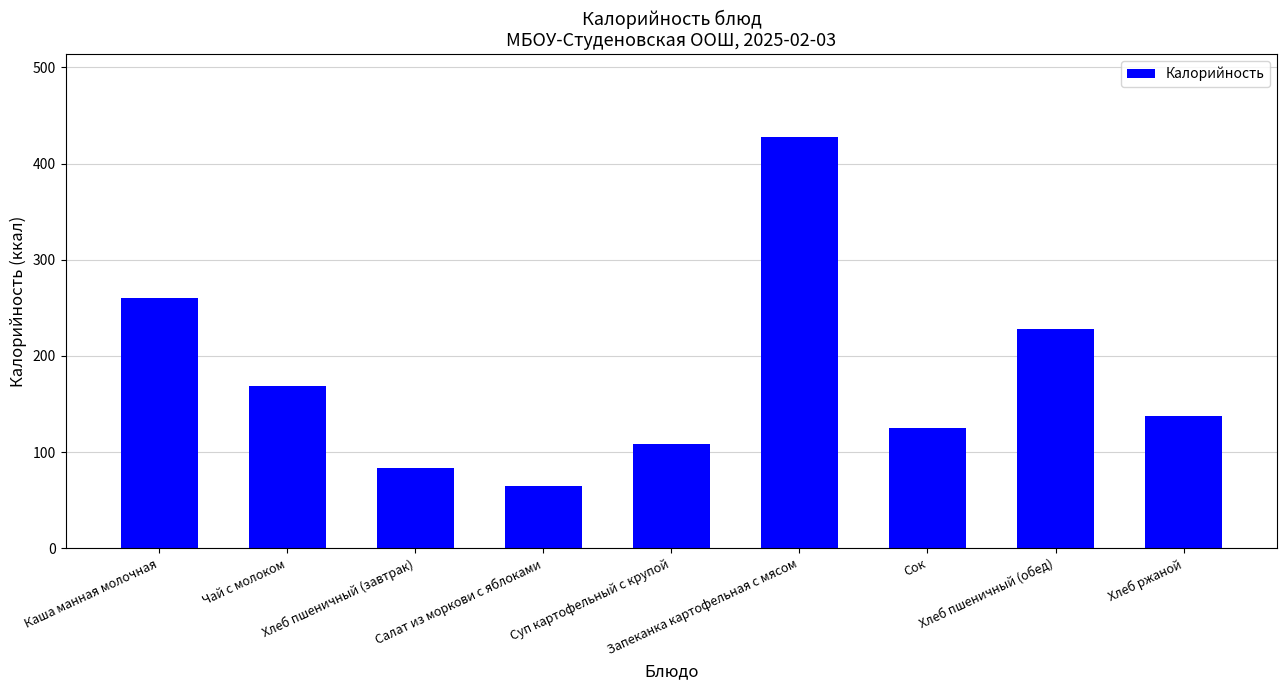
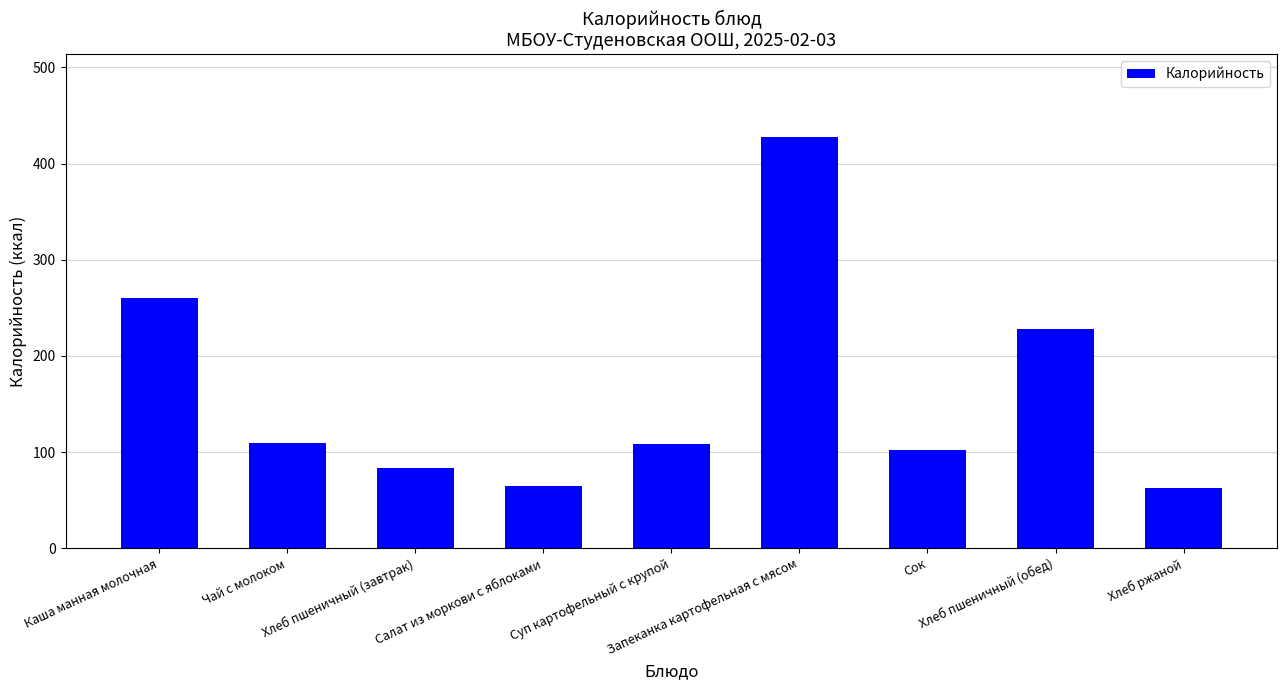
Чай с молоком: 170 -> 110
Сок: 130 -> 100
Хлеб ржаной: 140 -> 60
